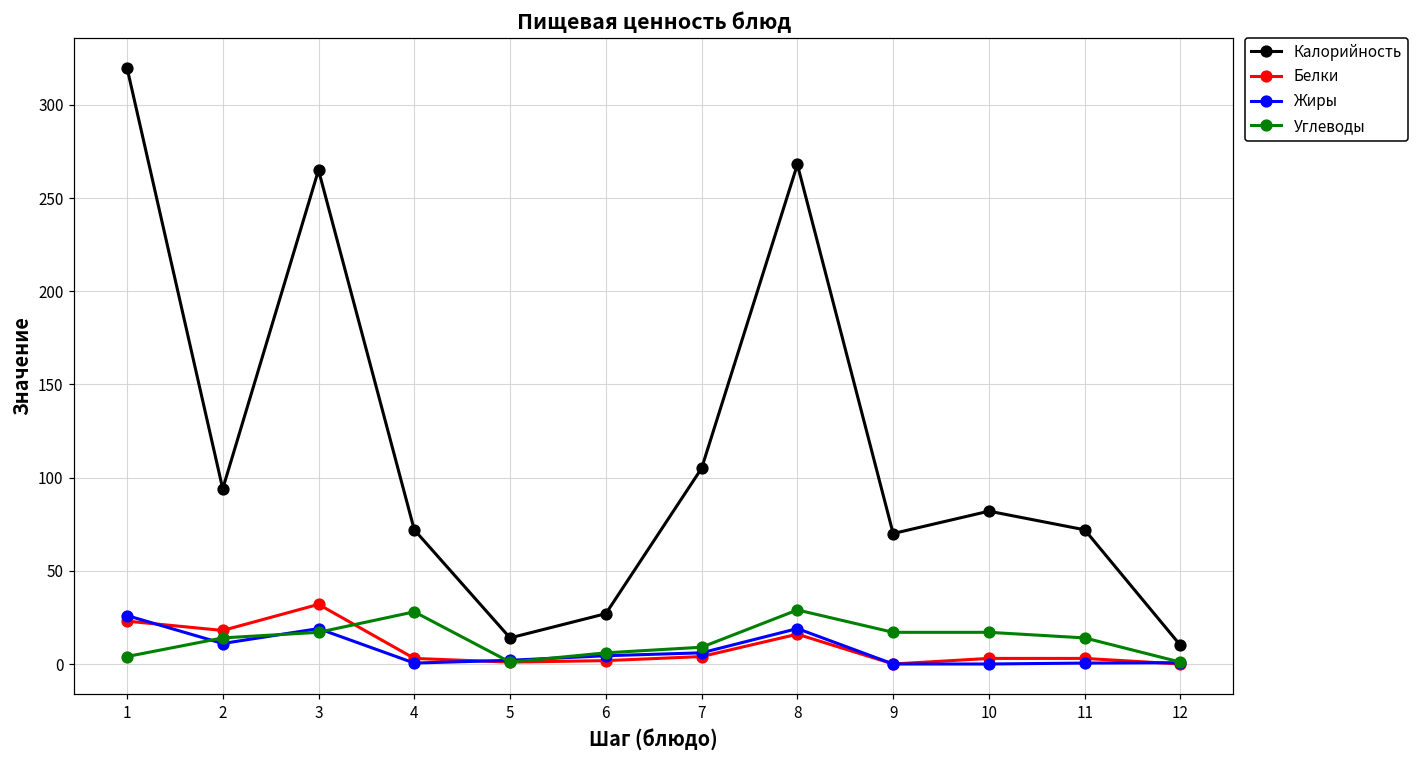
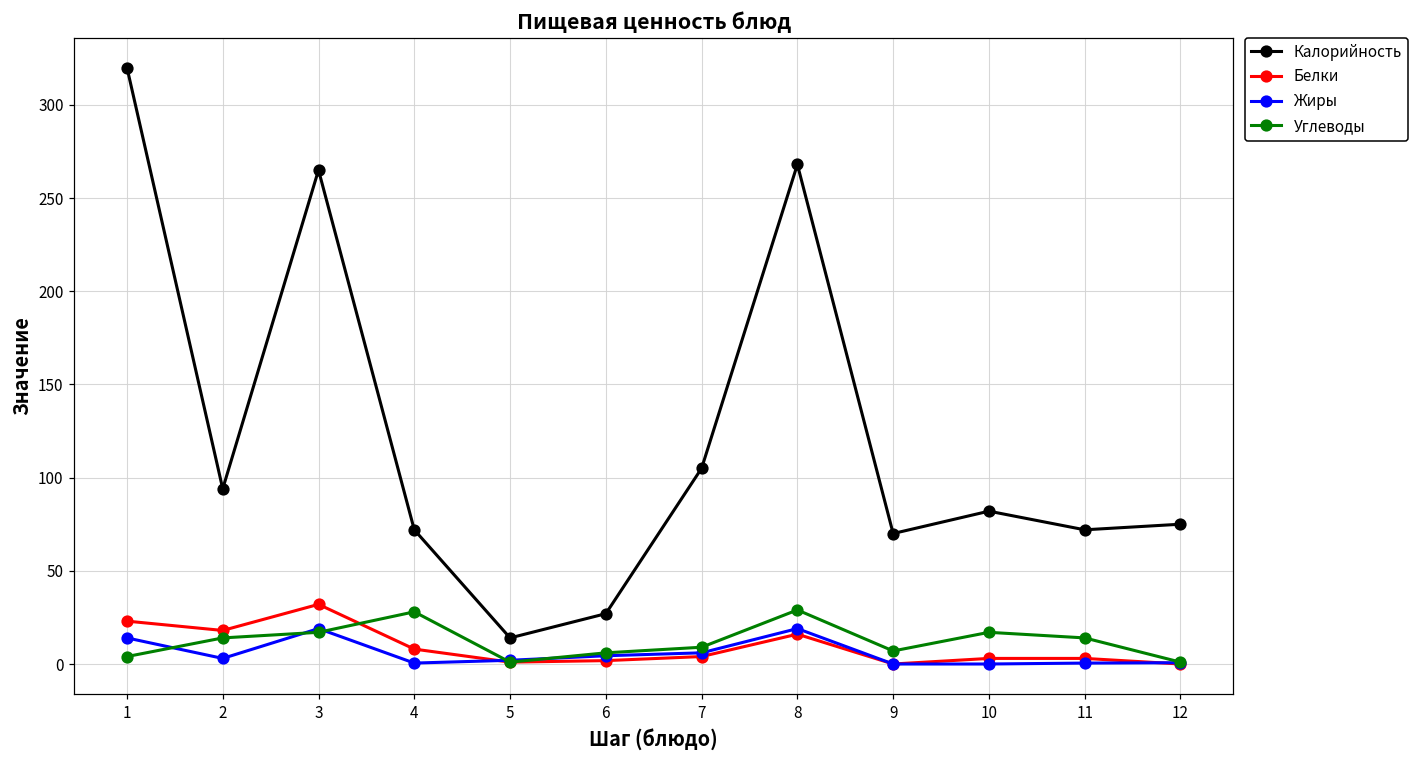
Жиры, 1: 26 -> 14
Жиры, 2: 11 -> 3
Белки, 4: 3 -> 8
Углеводы, 9: 17 -> 7
Калорийность, 12: 10 -> 75
